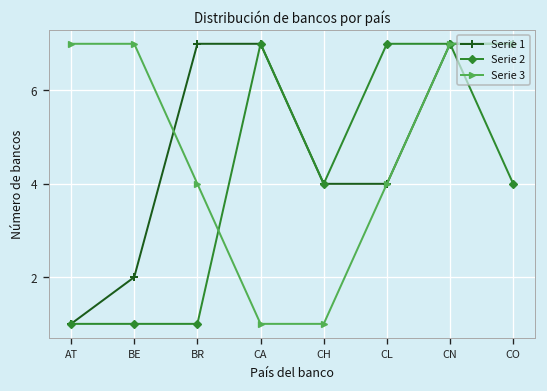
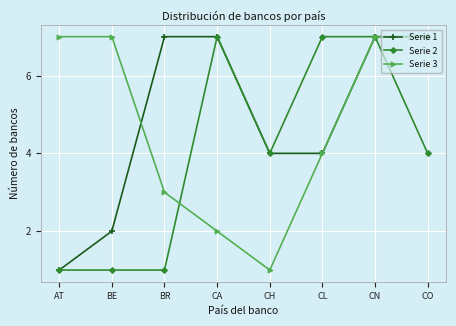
Serie 3, BR: 4 -> 3
Serie 3, CA: 1 -> 2
